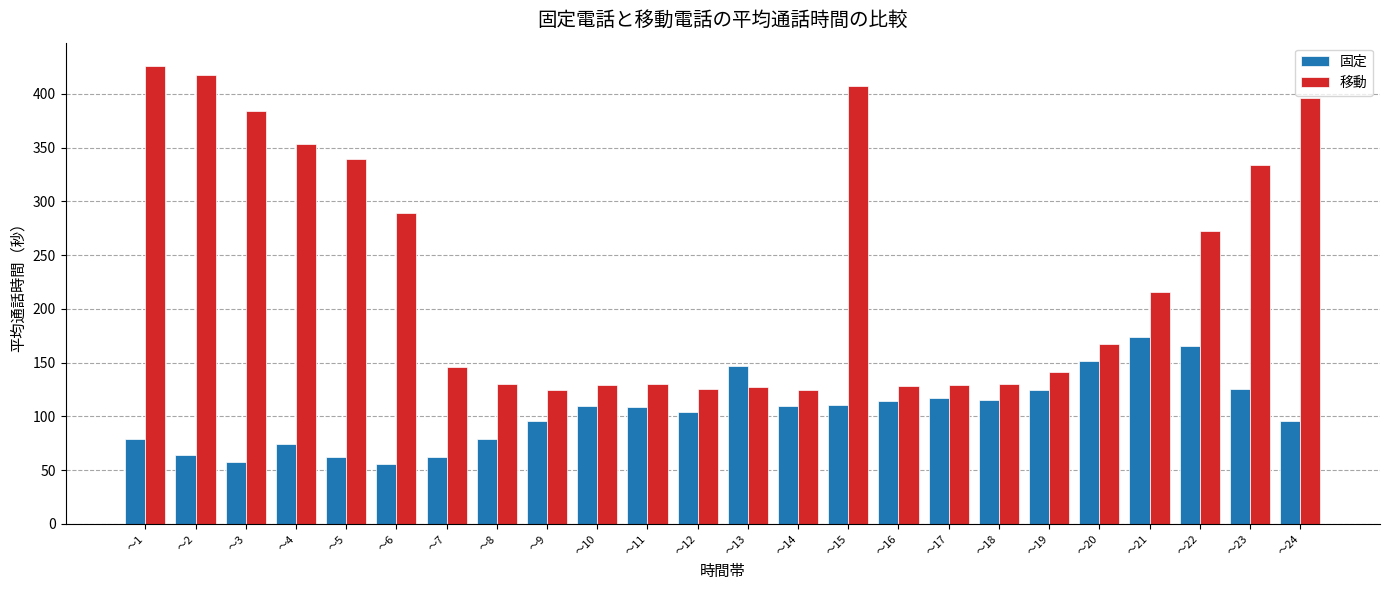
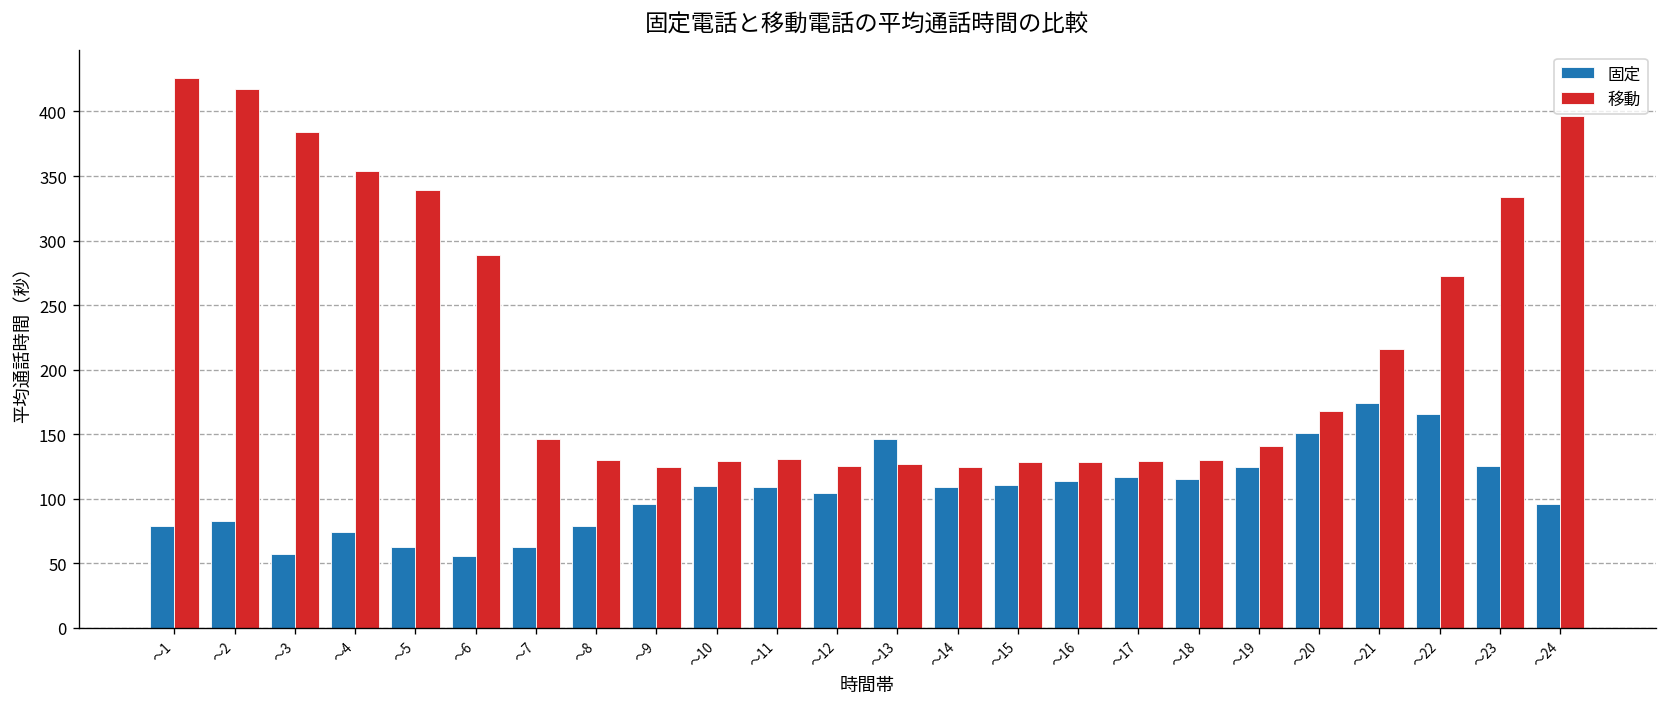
固定, ～2: 64 -> 83
移動, ～15: 407 -> 128
